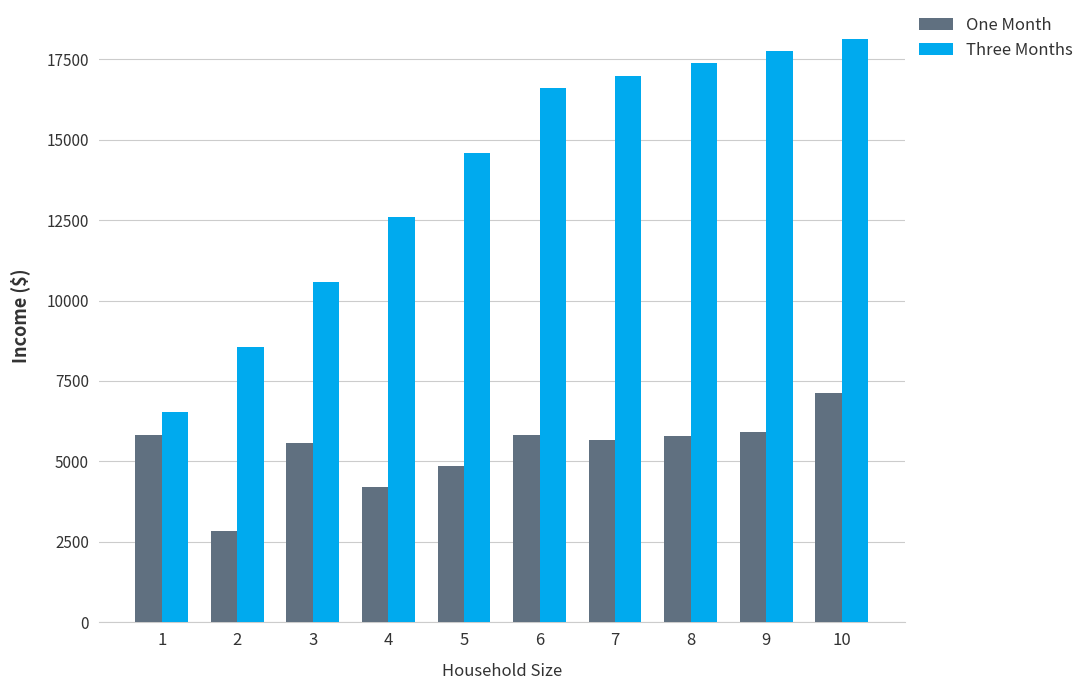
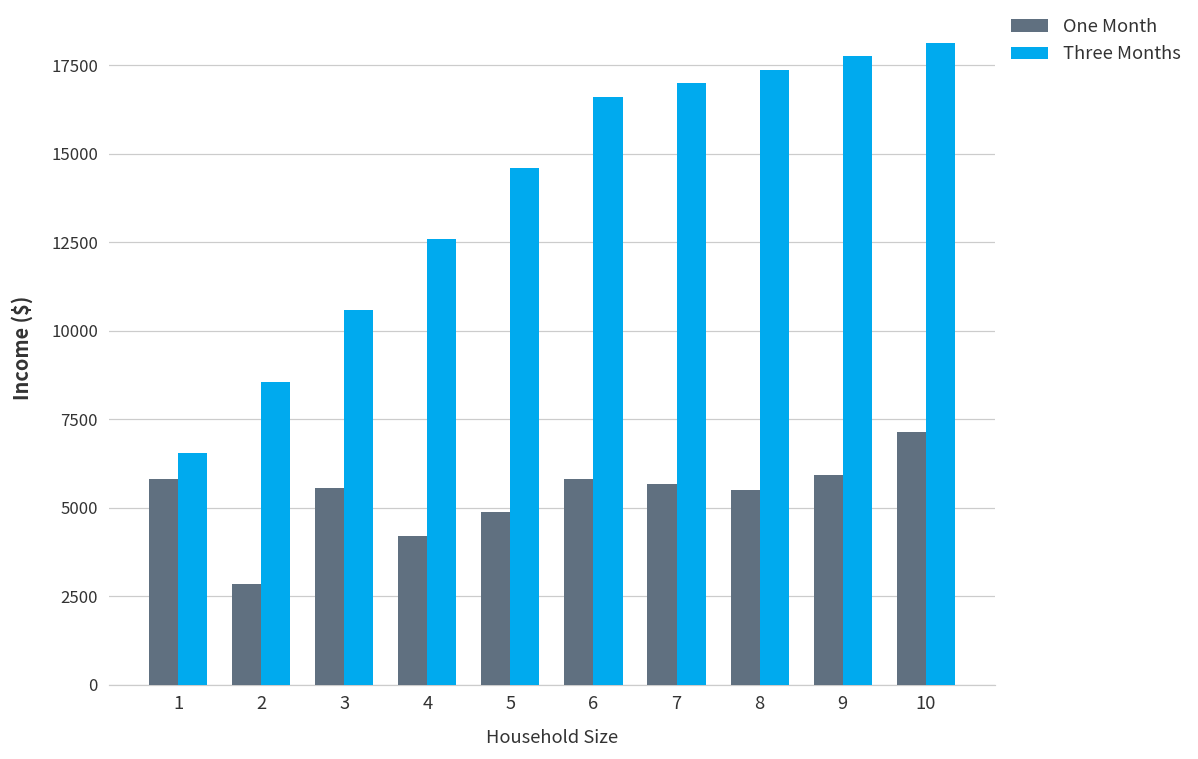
One Month, 8: 5800 -> 5500
